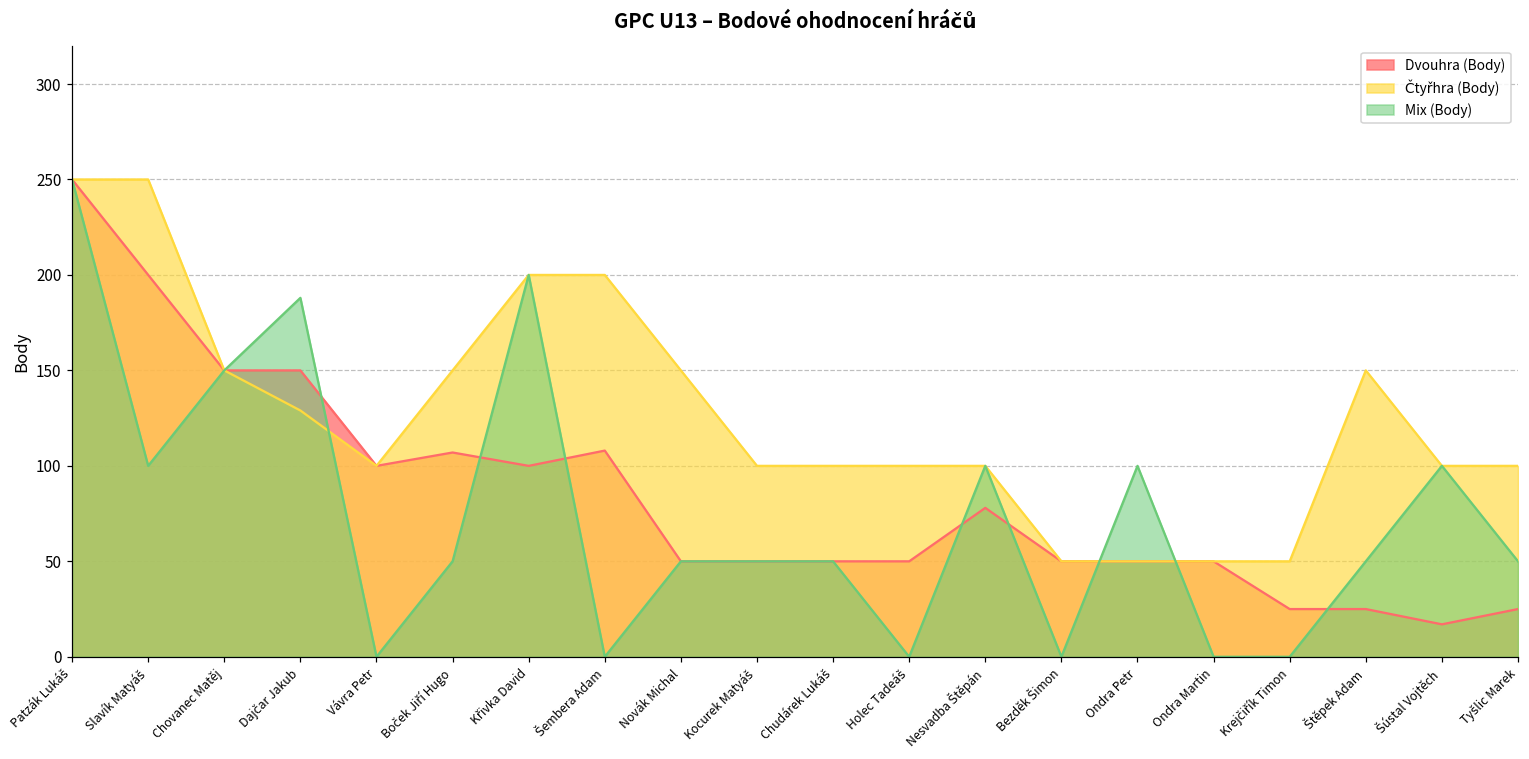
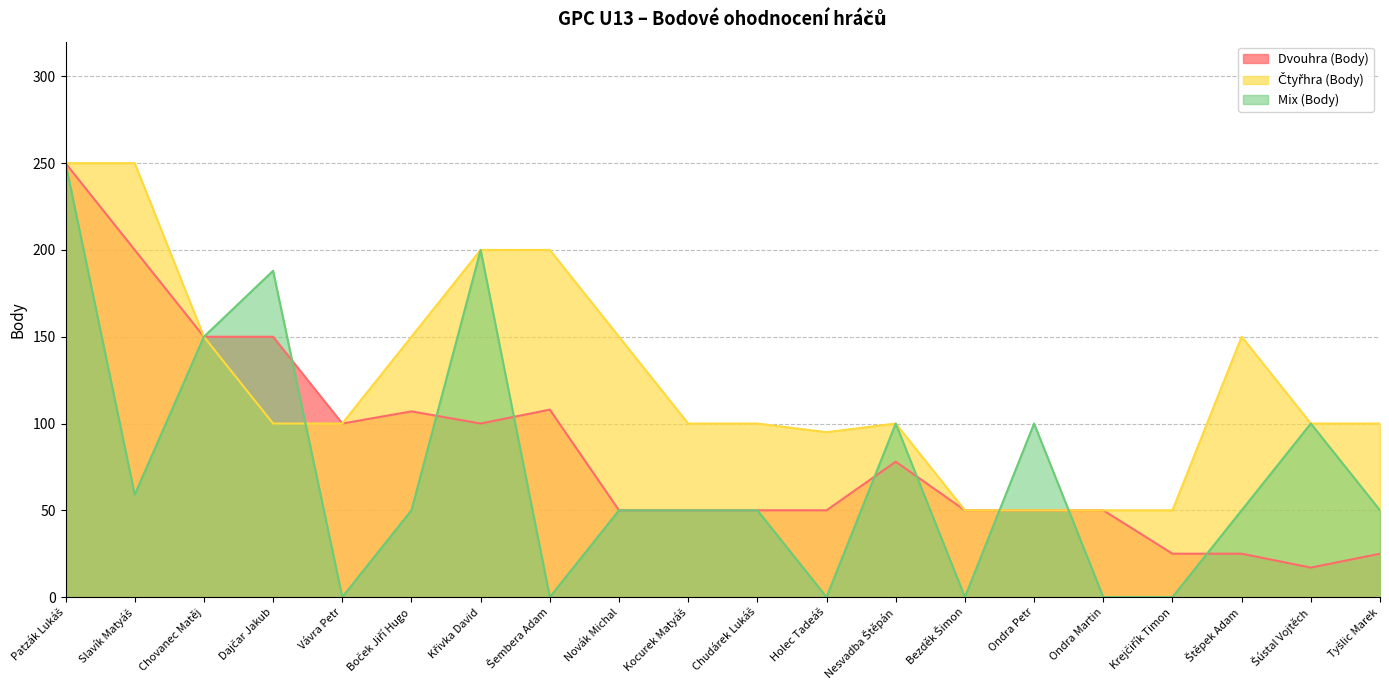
Mix (Body), Slavík Matyáš: 100 -> 59
Čtyřhra (Body), Dajčar Jakub: 129 -> 100
Čtyřhra (Body), Holec Tadeáš: 100 -> 95
